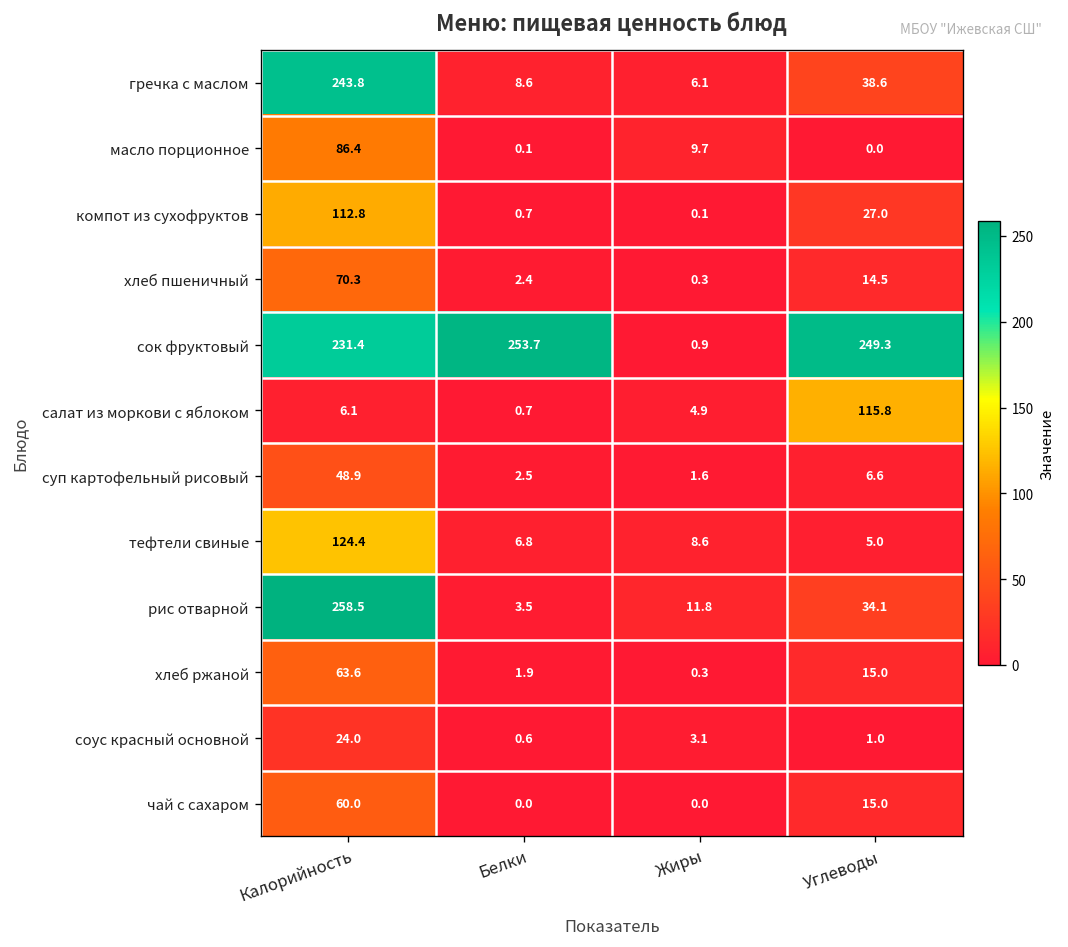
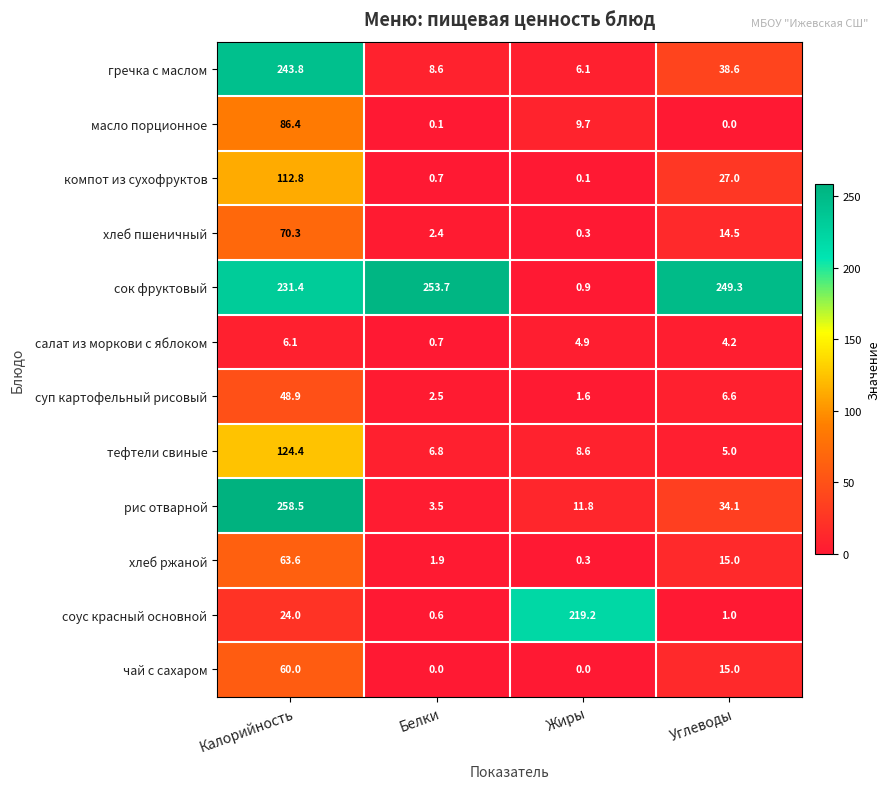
салат из моркови с яблоком, Углеводы: 115.8 -> 4.2
соус красный основной, Жиры: 3.1 -> 219.2
